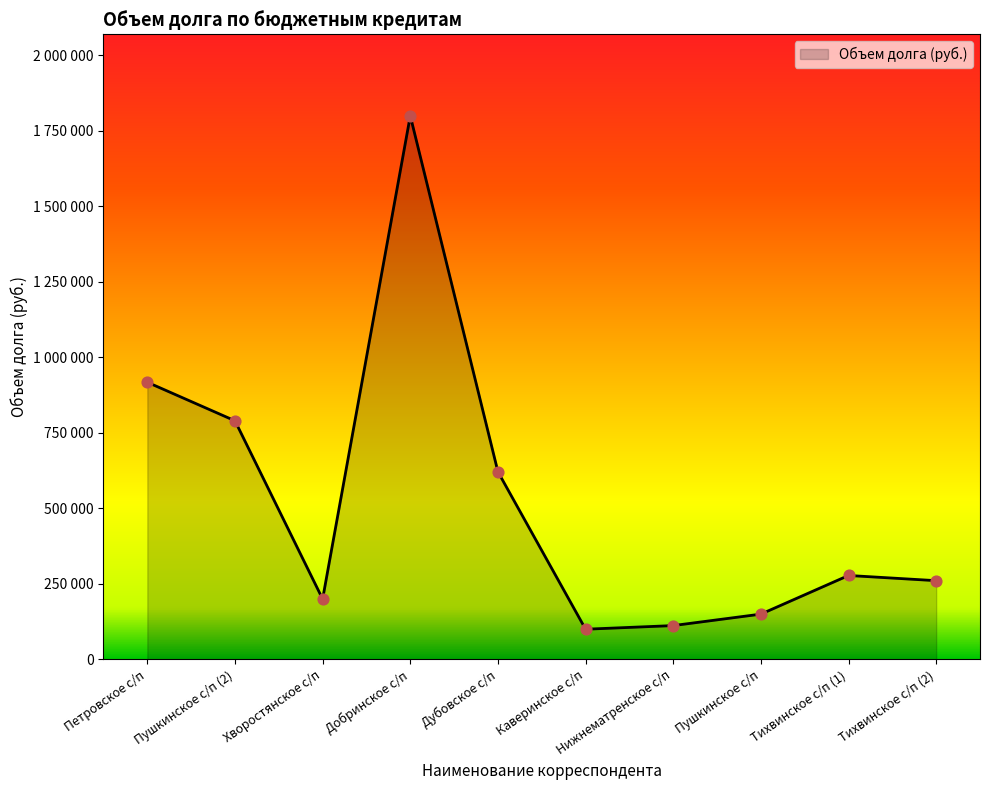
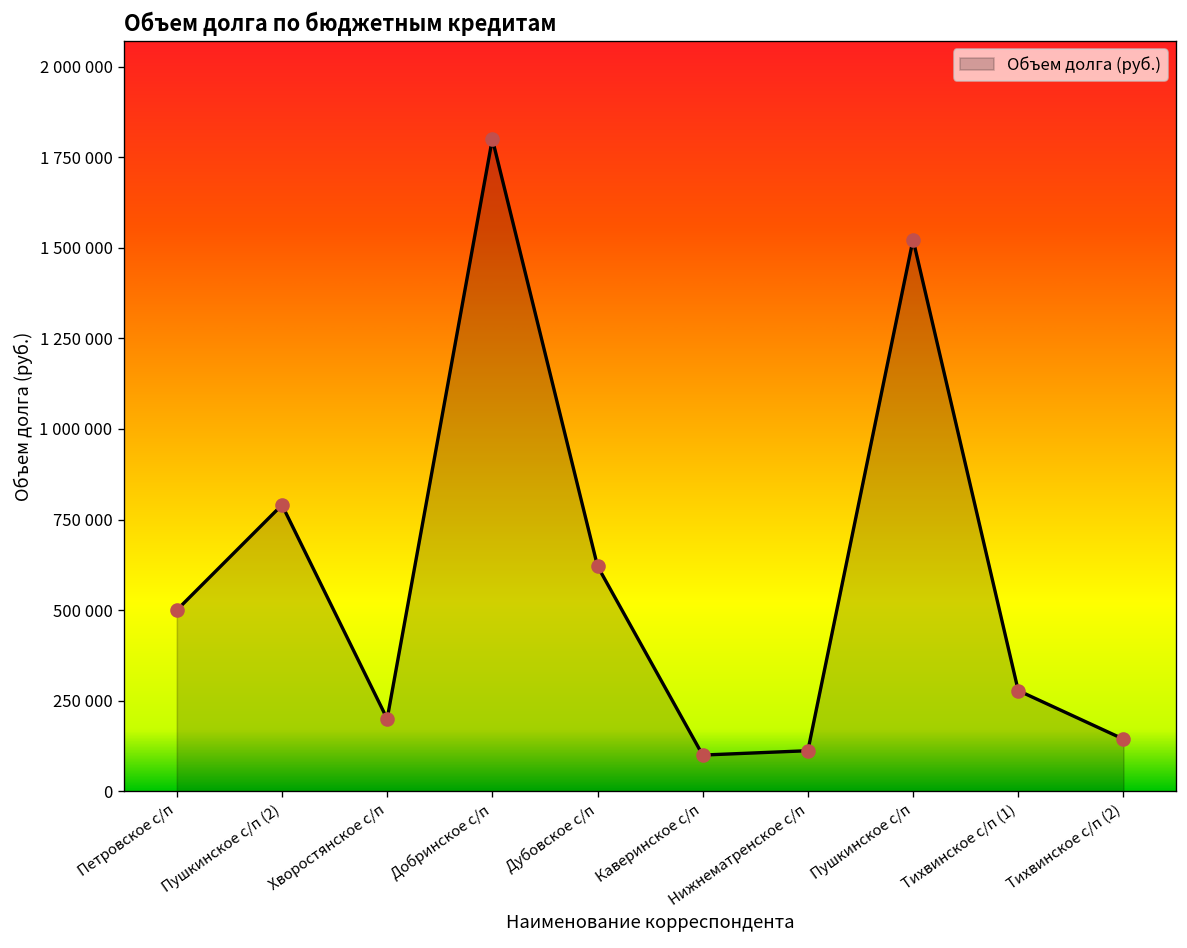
Петровское с/п: 920000 -> 500000
Пушкинское с/п: 150000 -> 1520000
Тихвинское с/п (2): 260000 -> 140000
